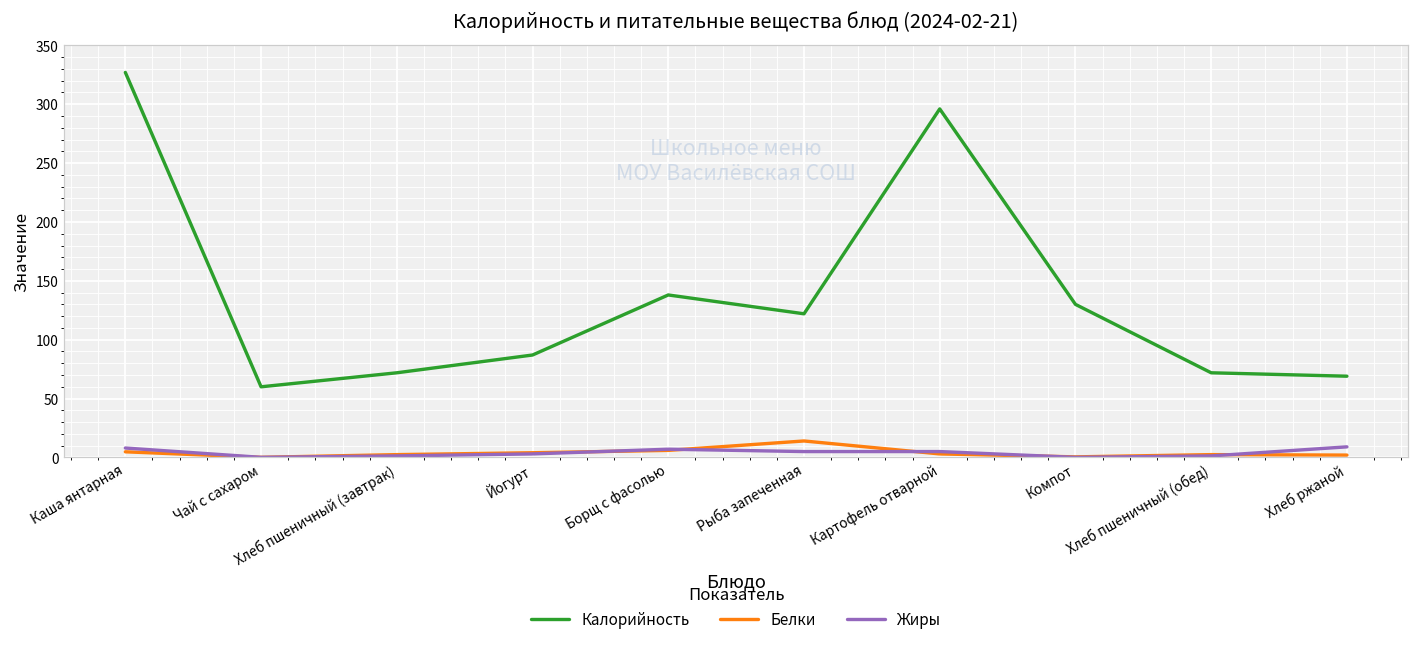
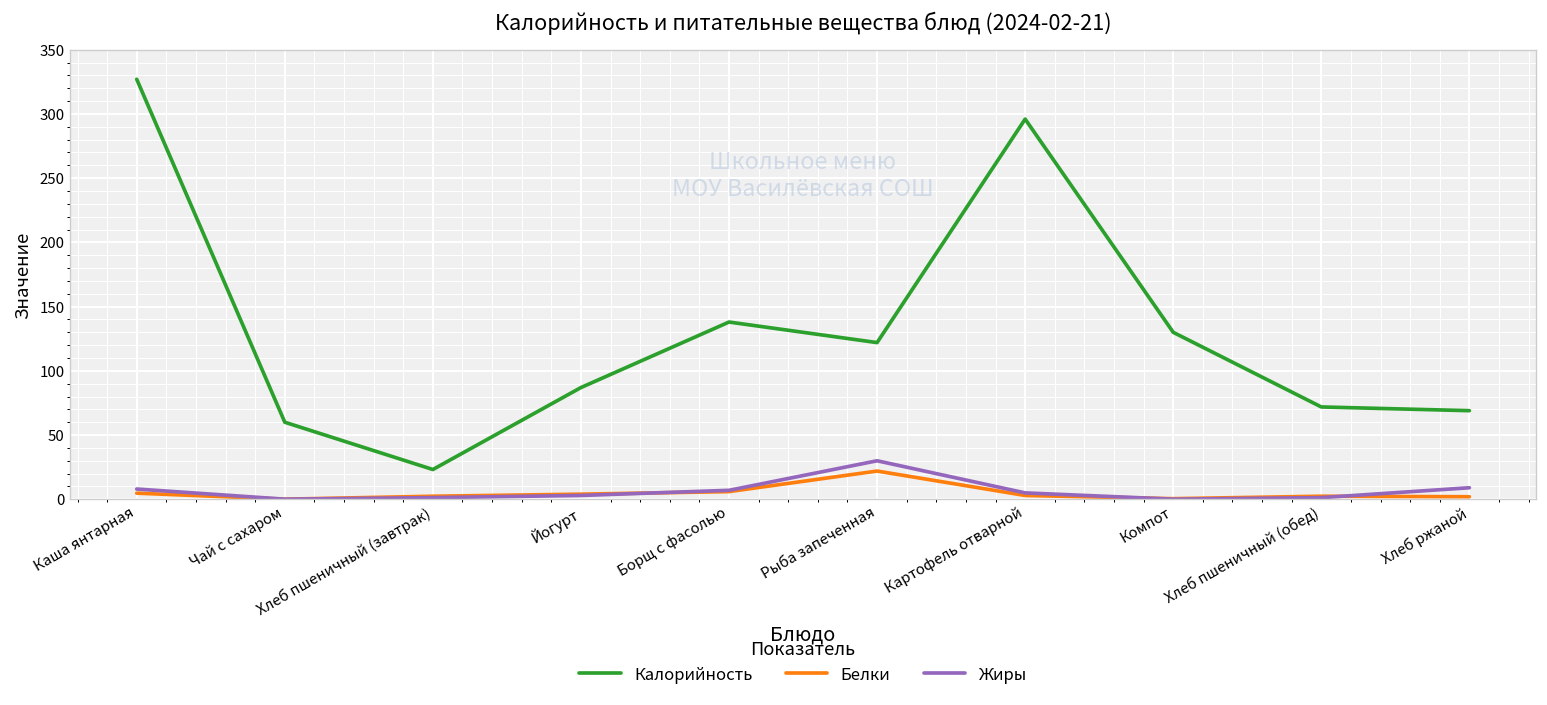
Калорийность, Хлеб пшеничный (завтрак): 72 -> 23
Белки, Рыба запеченная: 14 -> 22
Жиры, Рыба запеченная: 5 -> 30
